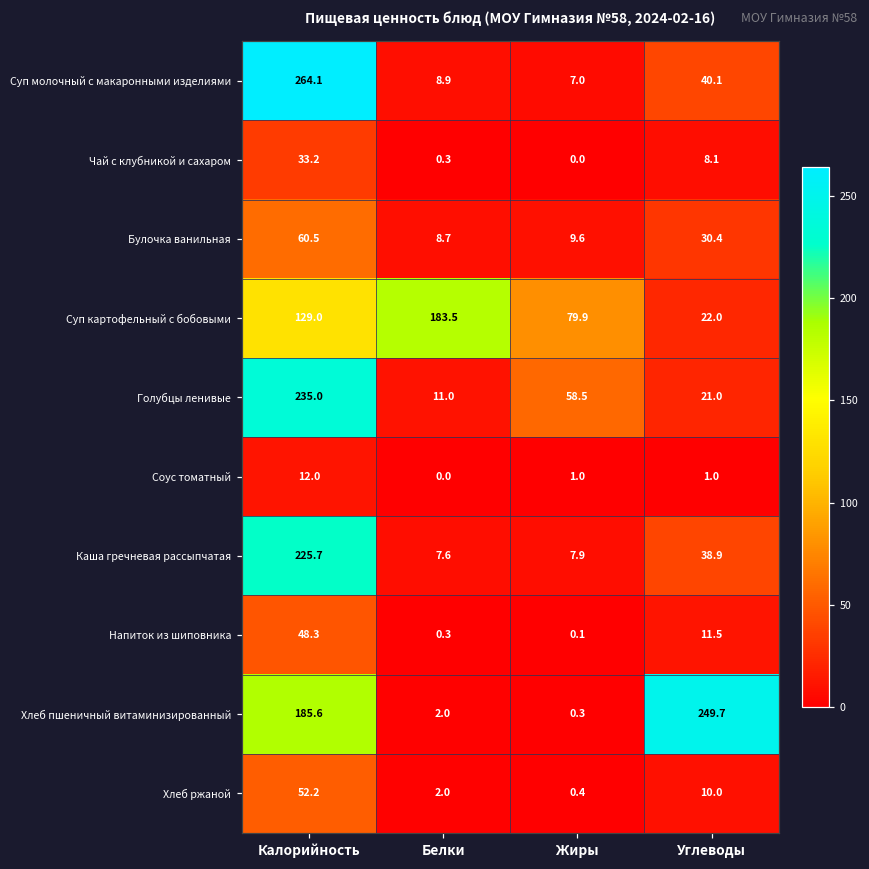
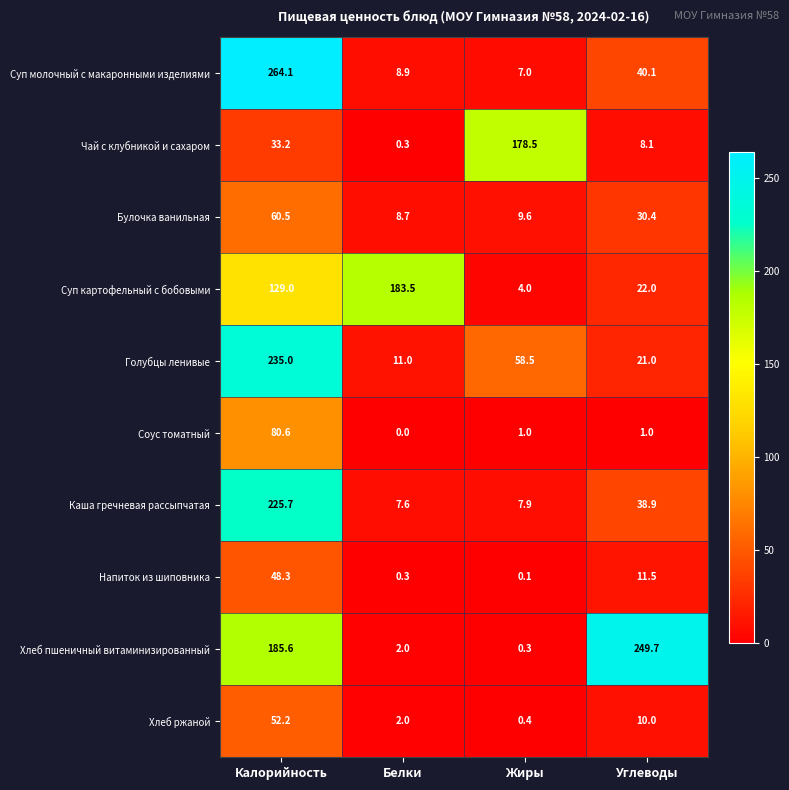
Чай с клубникой и сахаром, Жиры: 0.0 -> 178.5
Суп картофельный с бобовыми, Жиры: 79.9 -> 4.0
Соус томатный, Калорийность: 12.0 -> 80.6
